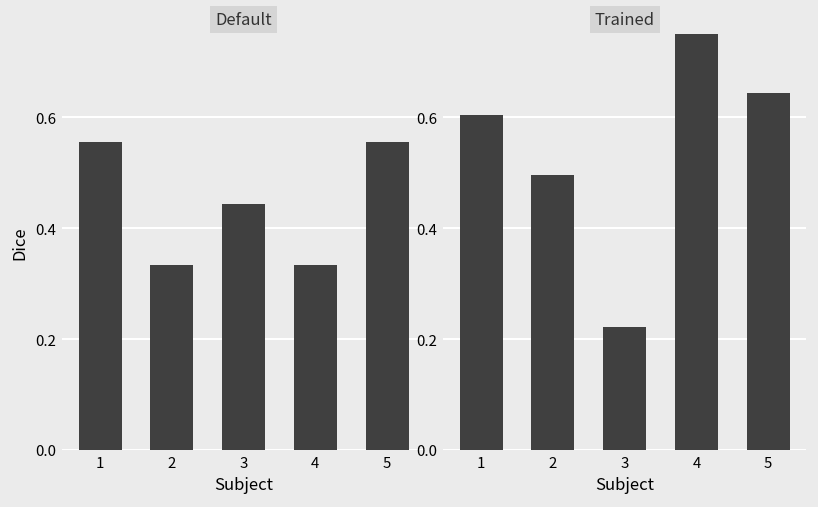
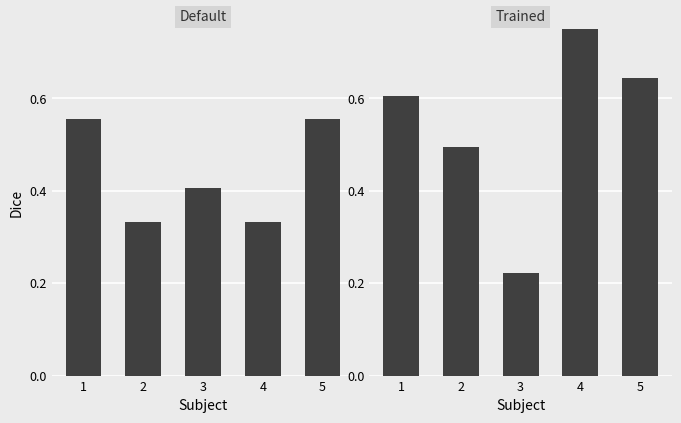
Default, 3: 0.44 -> 0.41
